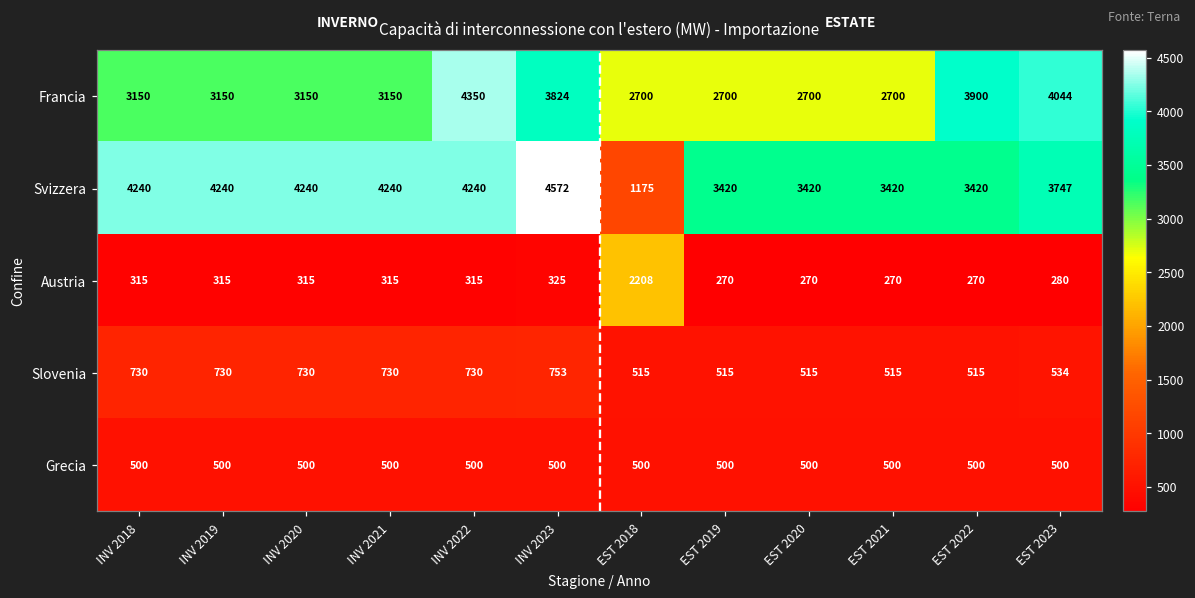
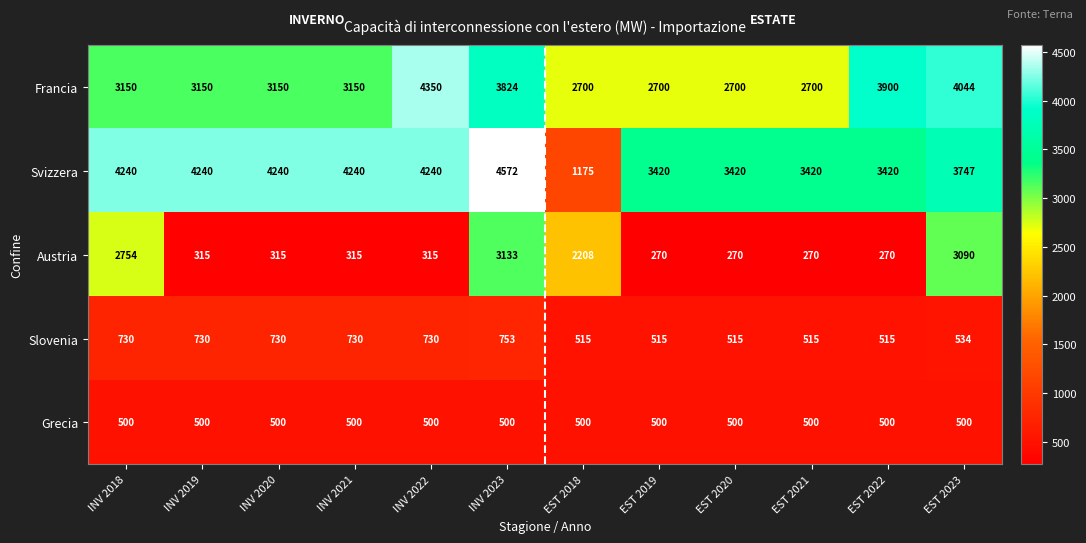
Austria, INV 2018: 315 -> 2754
Austria, INV 2023: 325 -> 3133
Austria, EST 2023: 280 -> 3090
